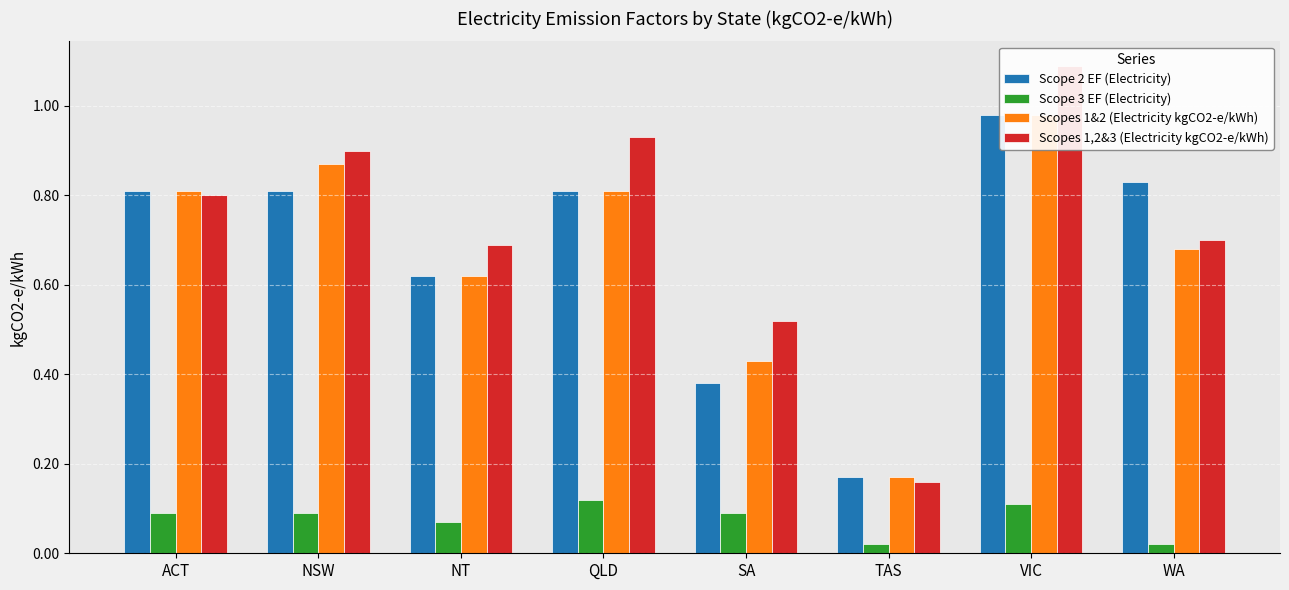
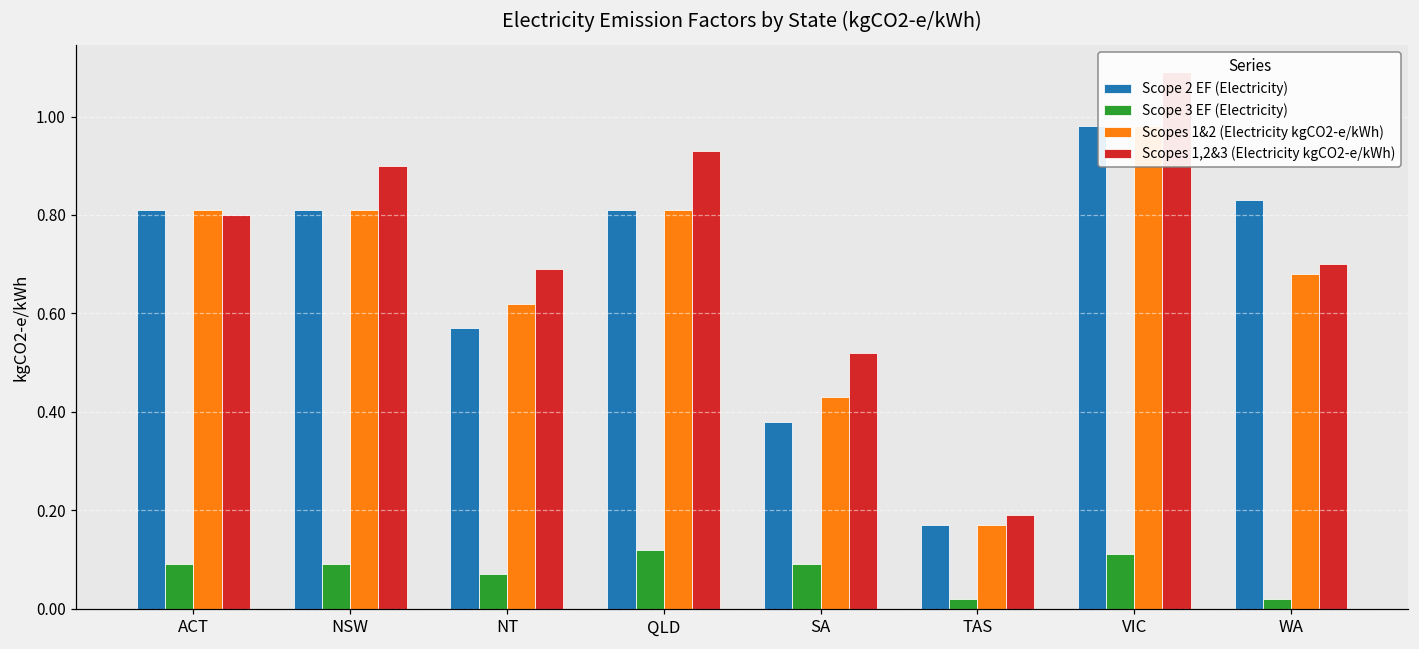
Scopes 1&2 (Electricity kgCO2-e/kWh), NSW: 0.87 -> 0.81
Scope 2 EF (Electricity), NT: 0.62 -> 0.57
Scopes 1,2&3 (Electricity kgCO2-e/kWh), TAS: 0.16 -> 0.19
